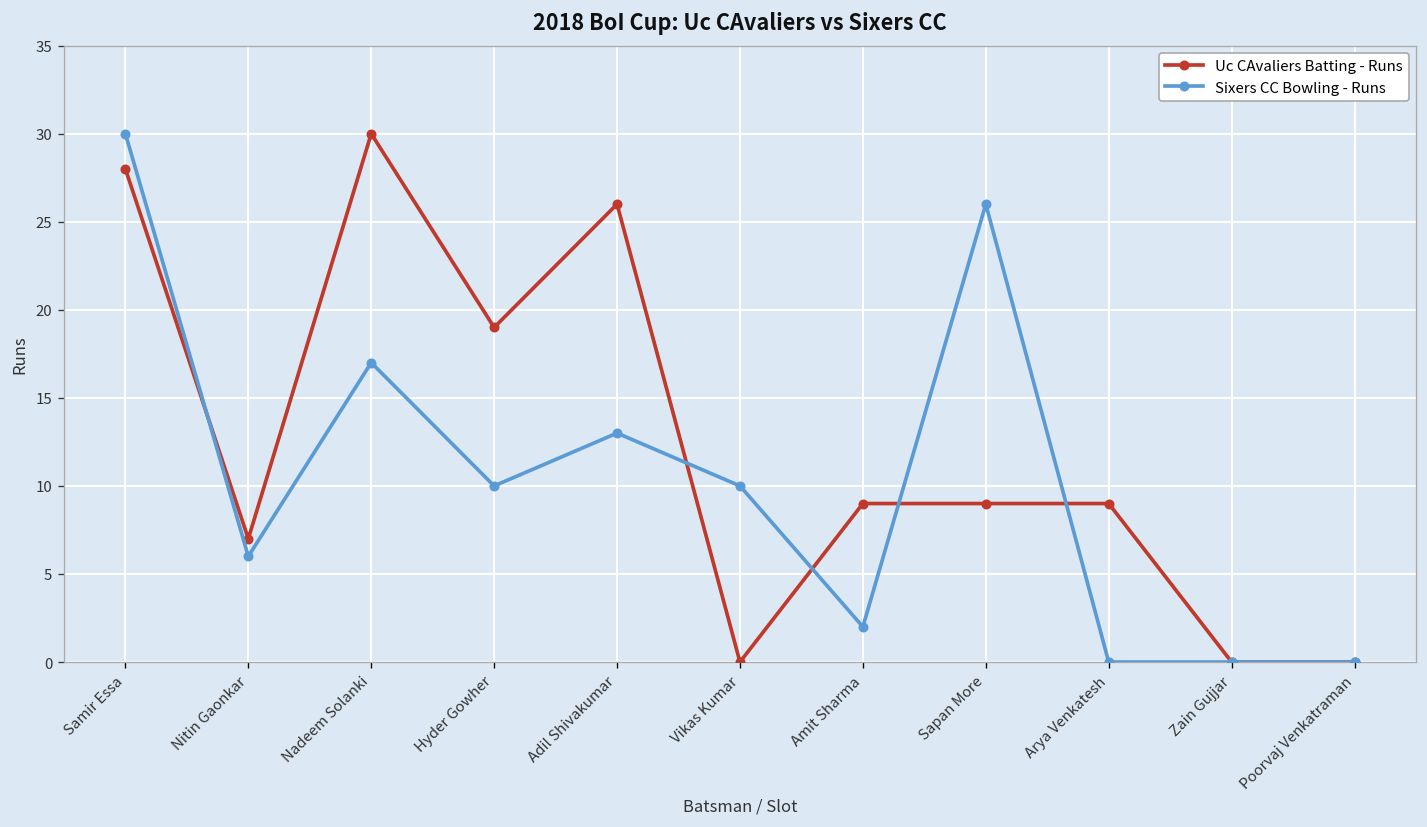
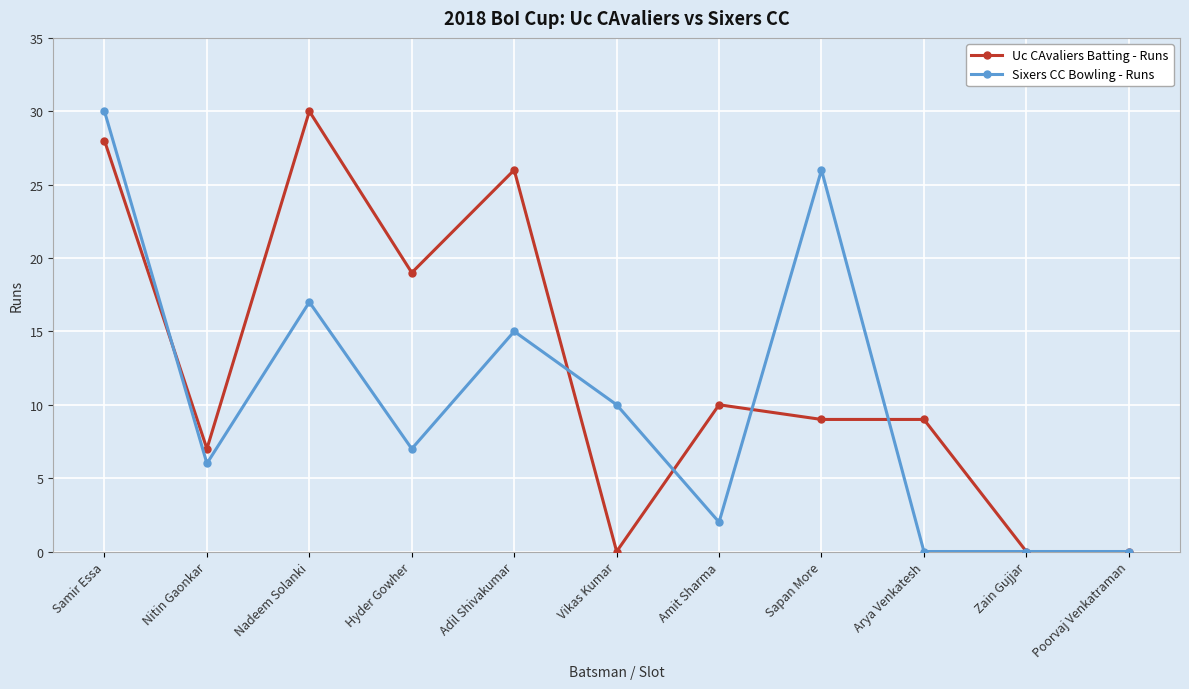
Sixers CC Bowling - Runs, Hyder Gowher: 10 -> 7
Sixers CC Bowling - Runs, Adil Shivakumar: 13 -> 15
Uc CAvaliers Batting - Runs, Amit Sharma: 9 -> 10
